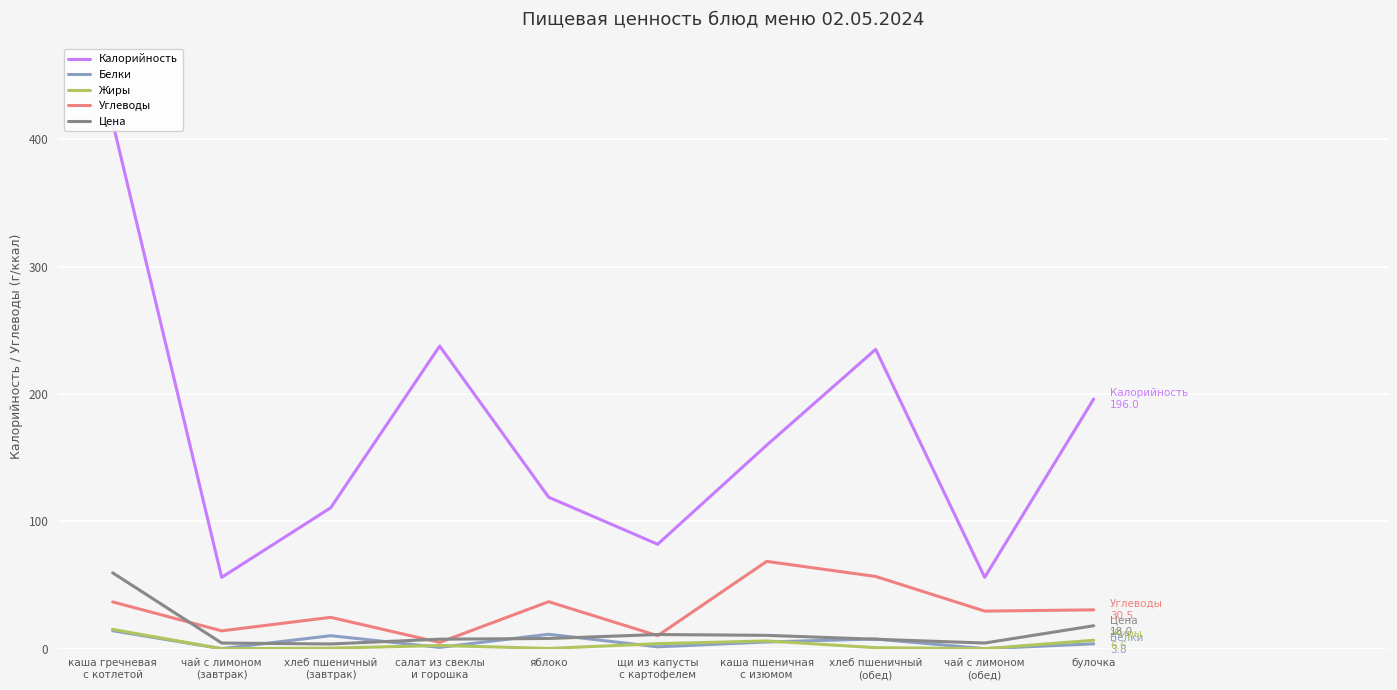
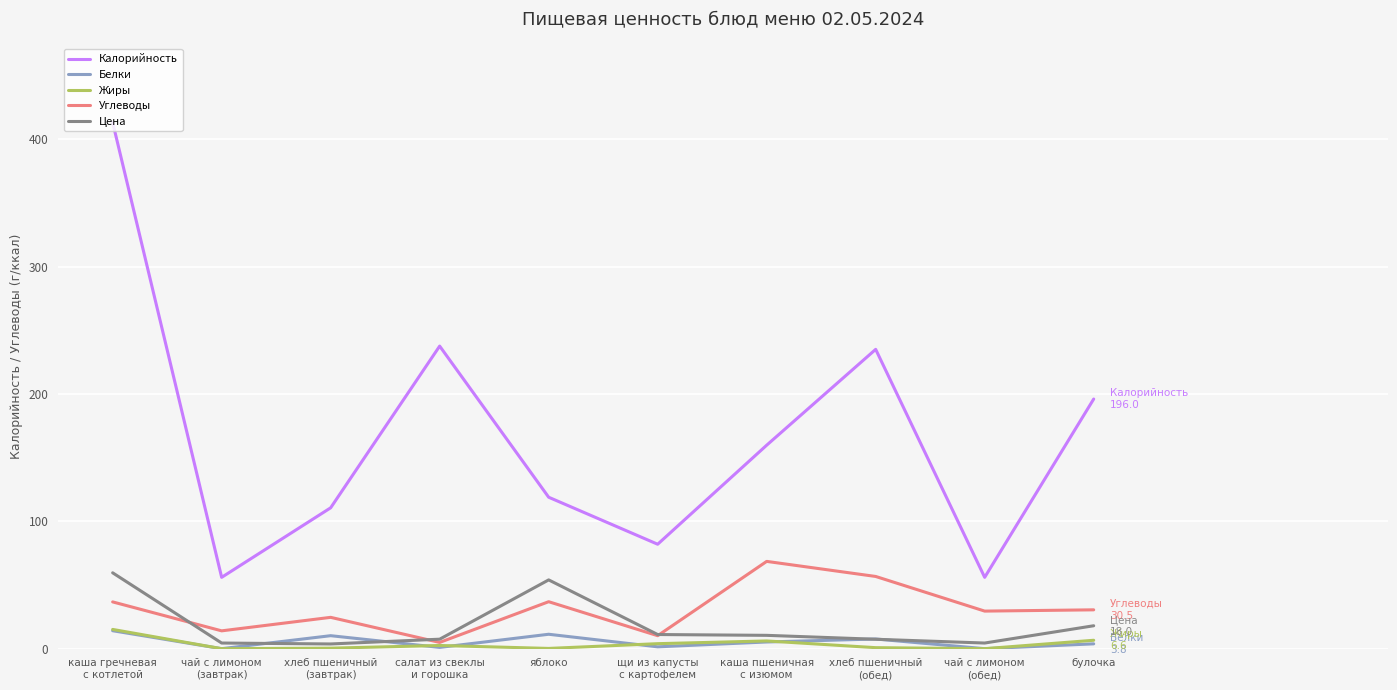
Цена, яблоко: 8 -> 54
